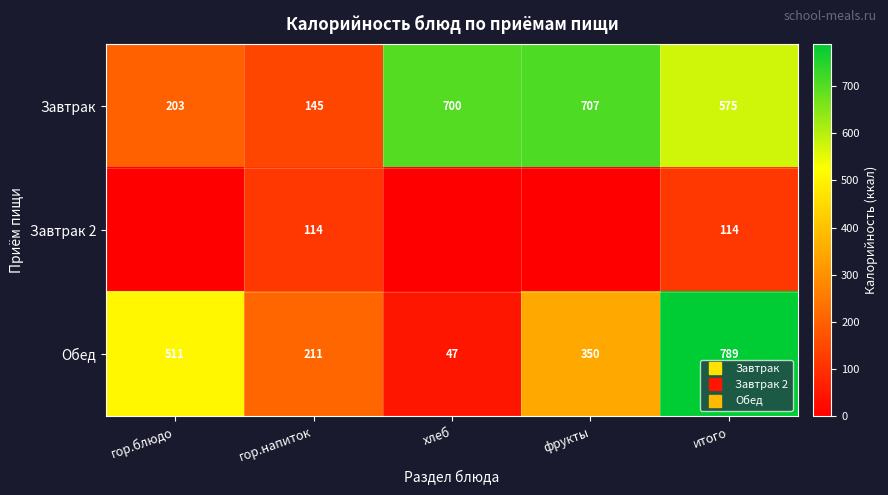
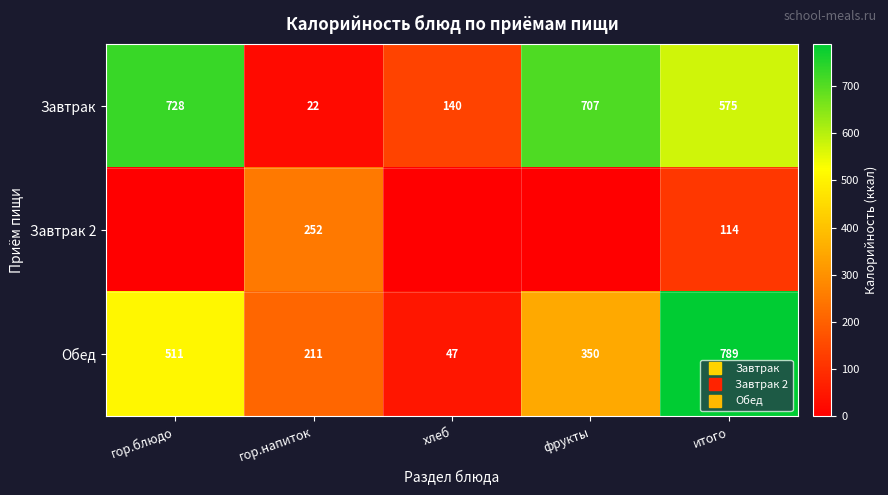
Завтрак, гор.блюдо: 203 -> 728
Завтрак, гор.напиток: 145 -> 22
Завтрак, хлеб: 700 -> 140
Завтрак 2, гор.напиток: 114 -> 252
